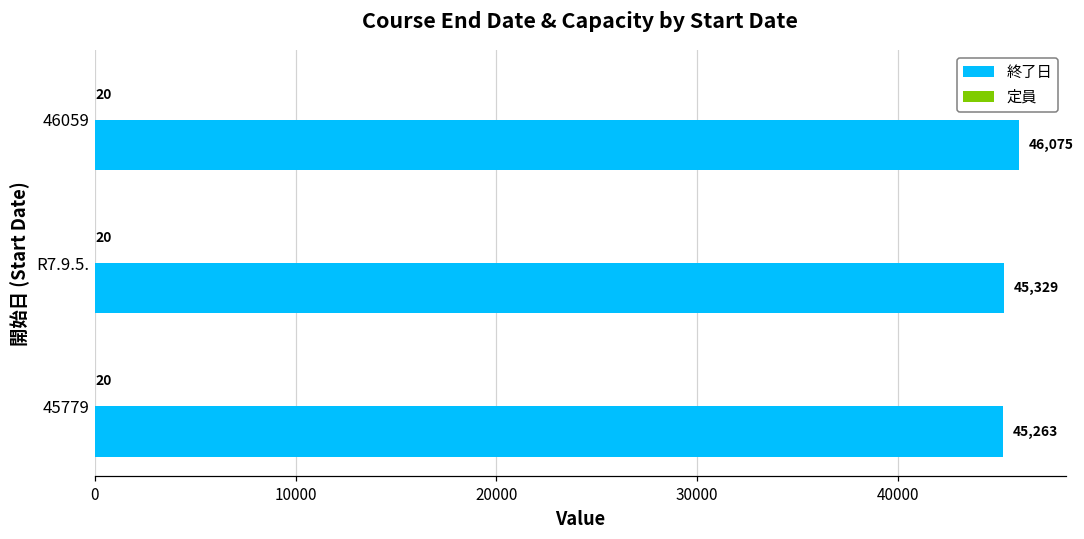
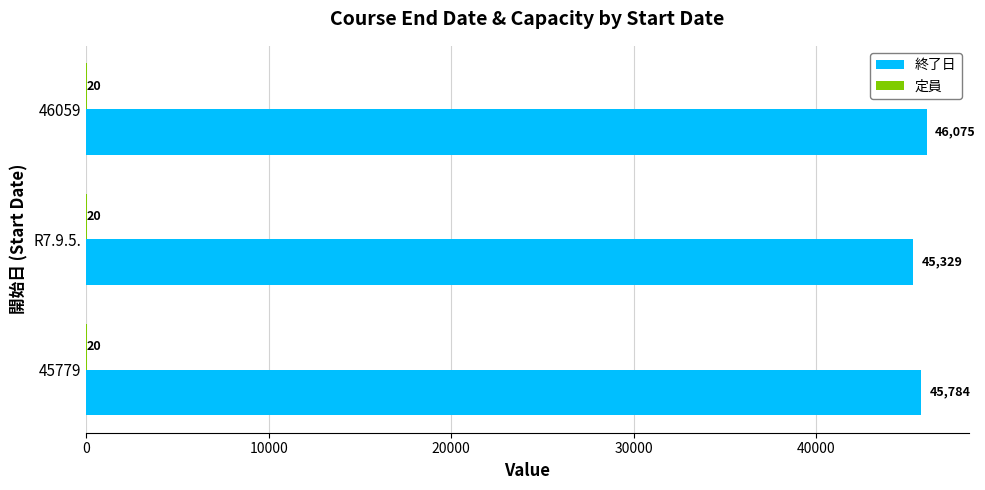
終了日, 45779: 45,263 -> 45,784
